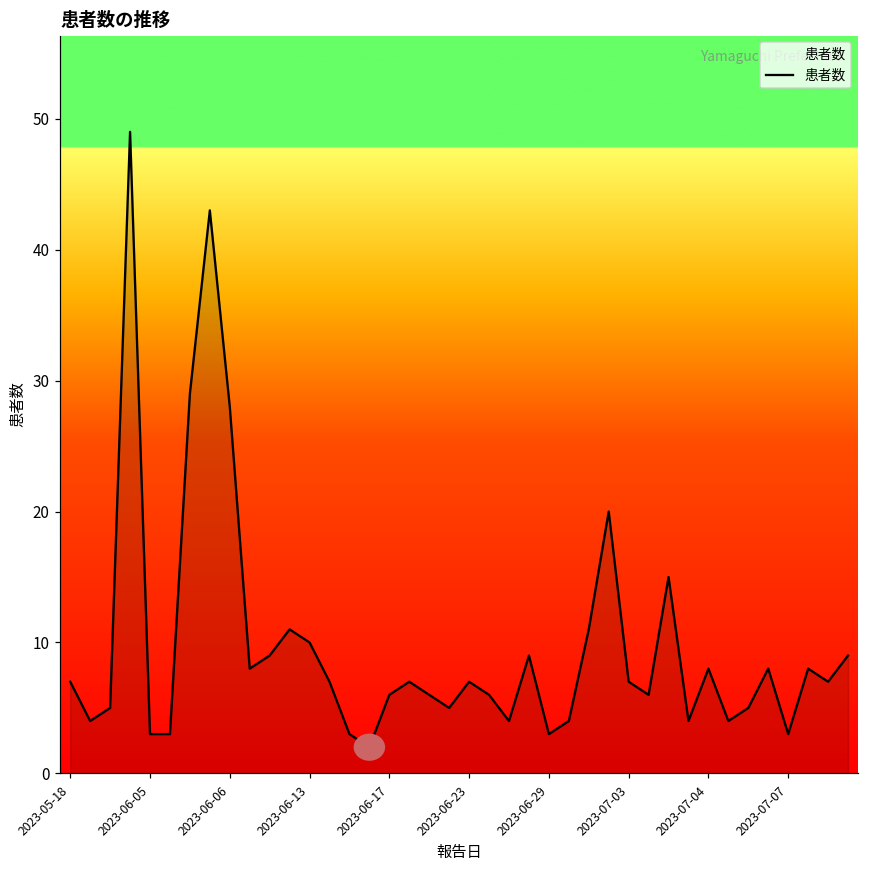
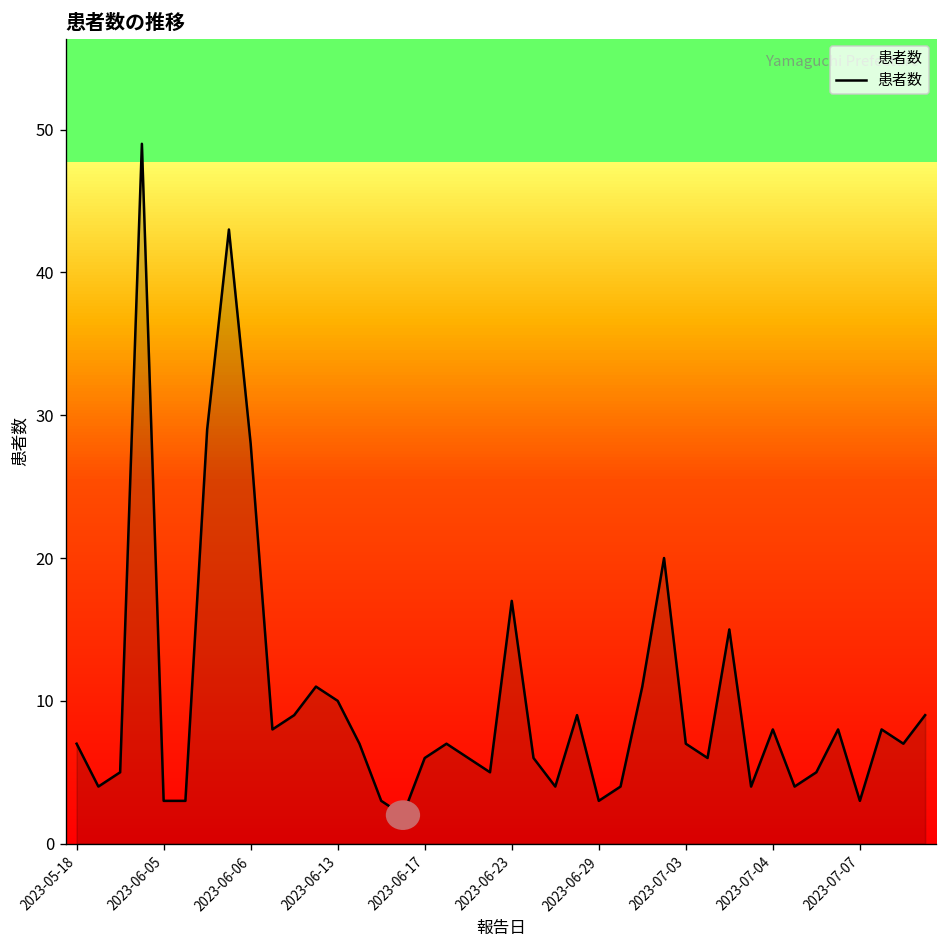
2023-06-23: 7 -> 17
